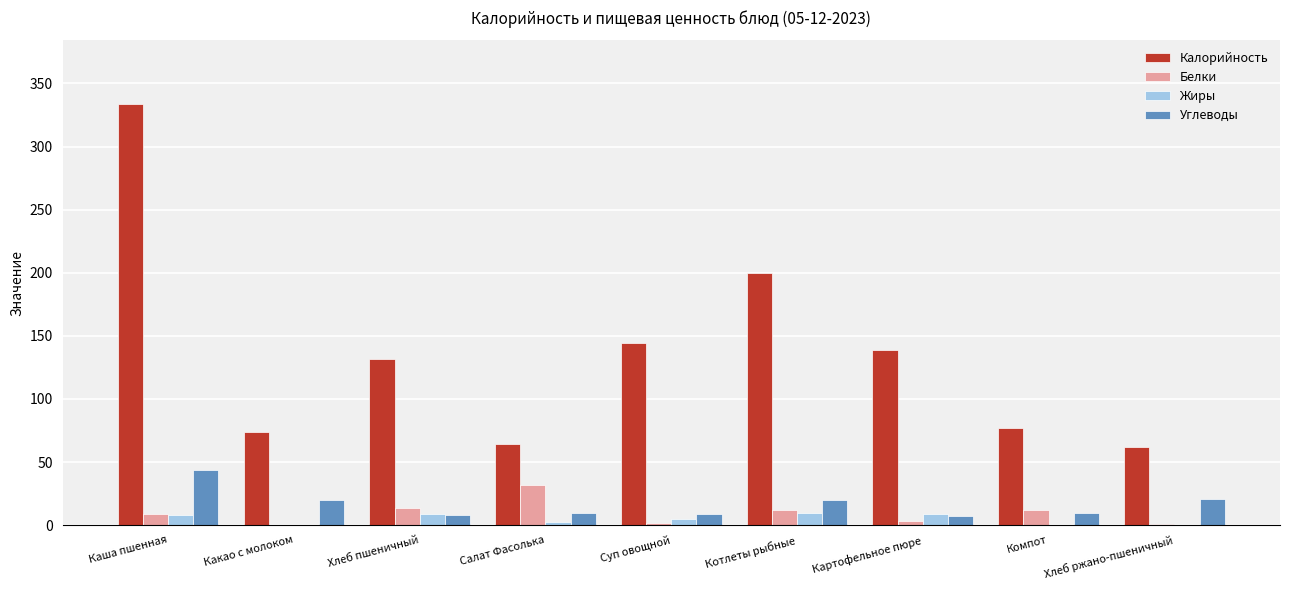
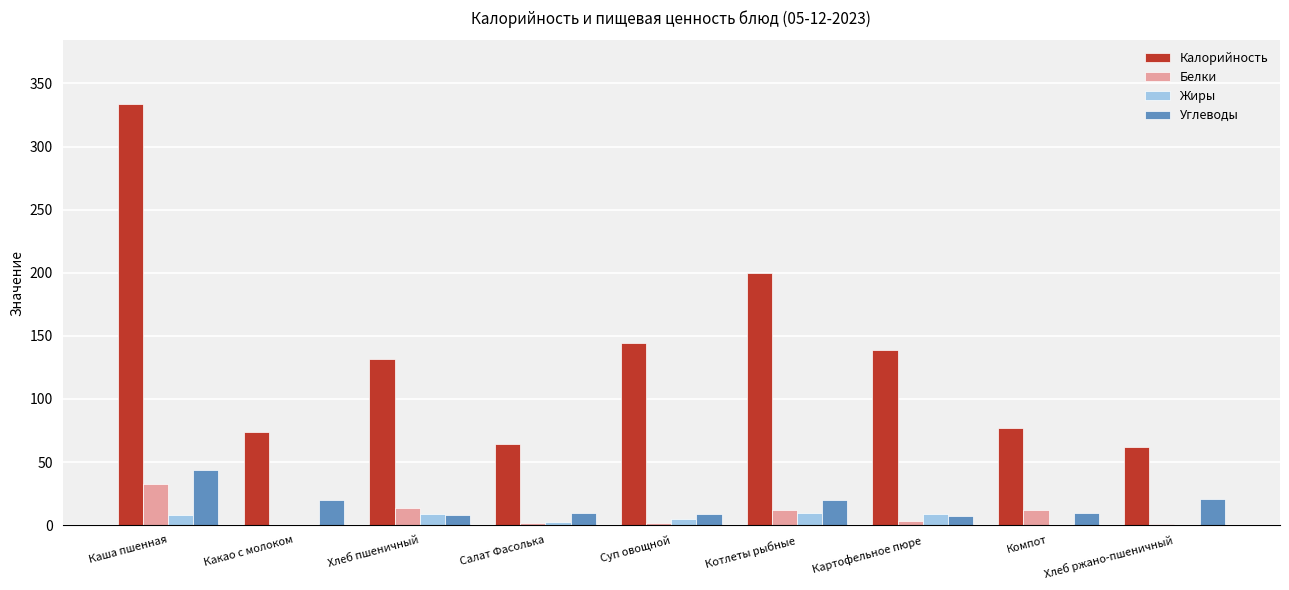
Белки, Каша пшенная: 9 -> 33
Белки, Салат Фасолька: 32 -> 2
